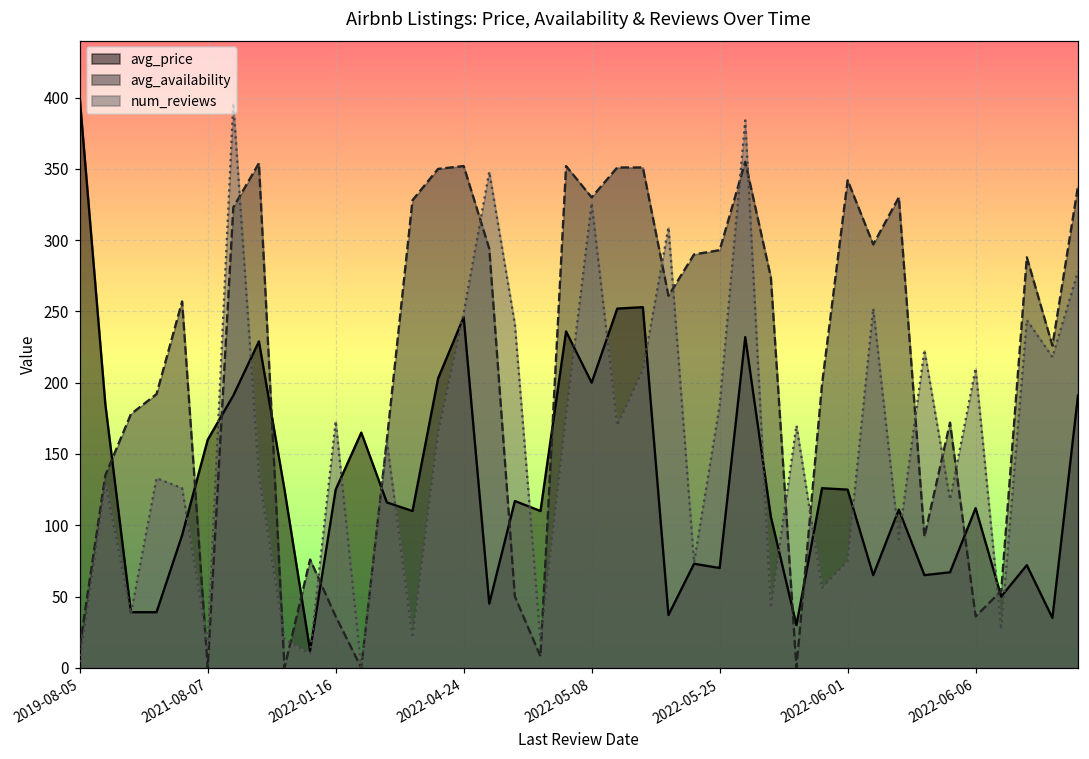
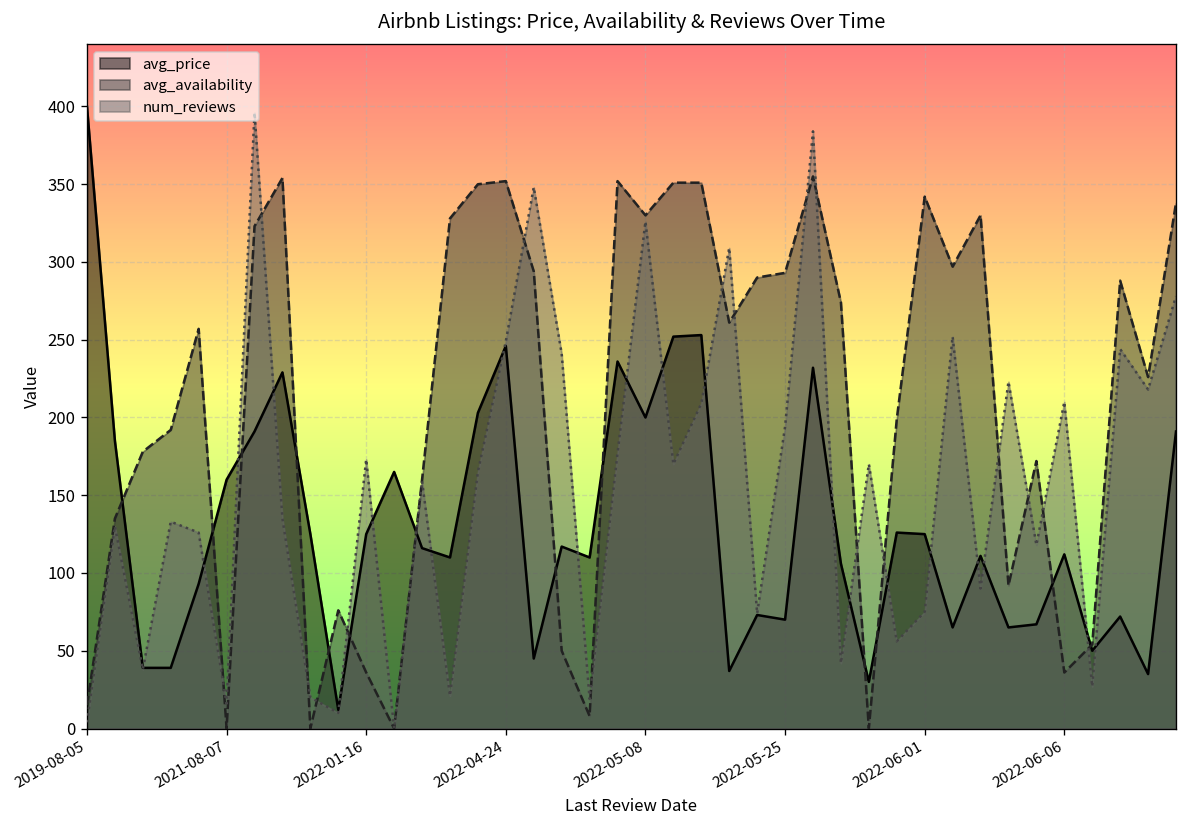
num_reviews, 2022-05-25: 184 -> 194
